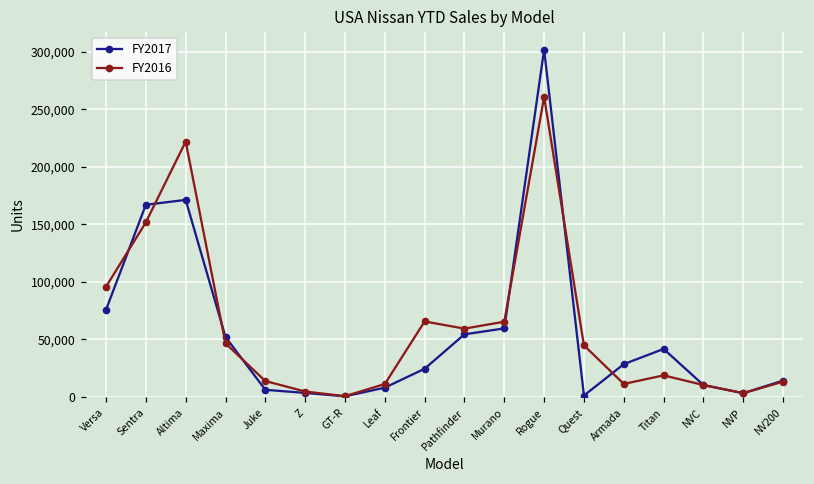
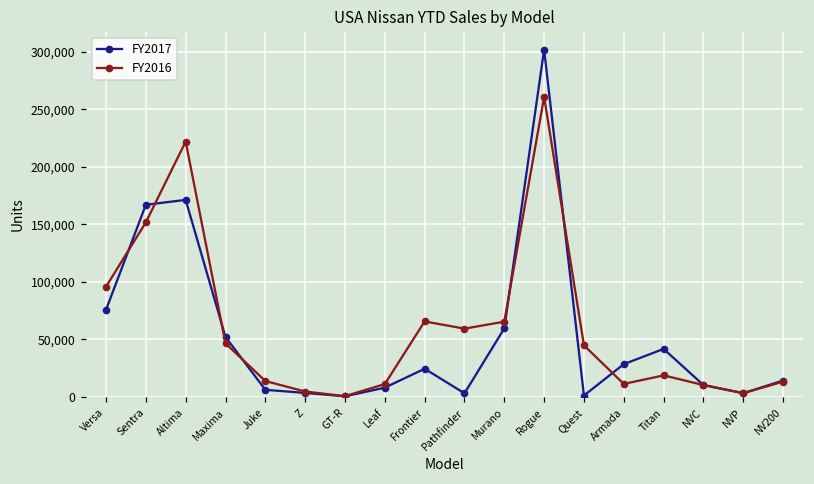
FY2017, Pathfinder: 54,000 -> 3,000
